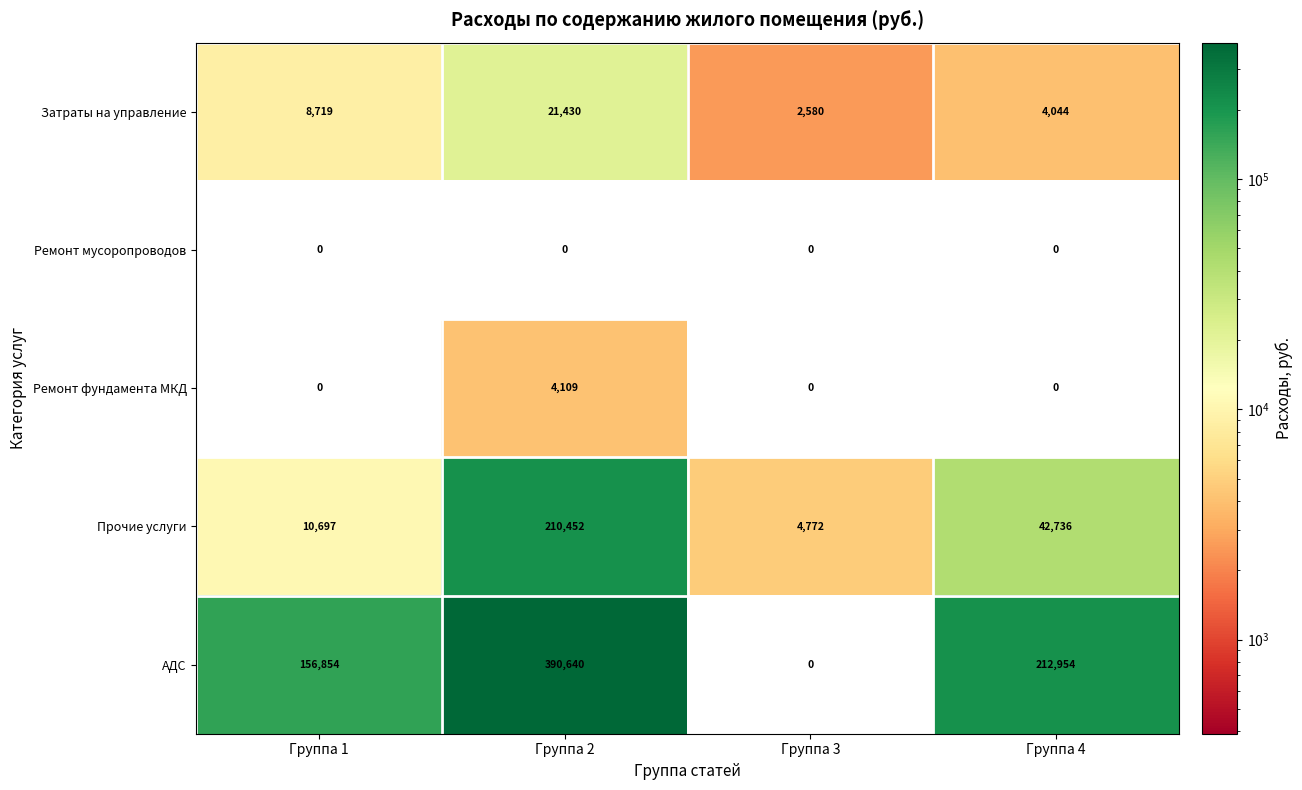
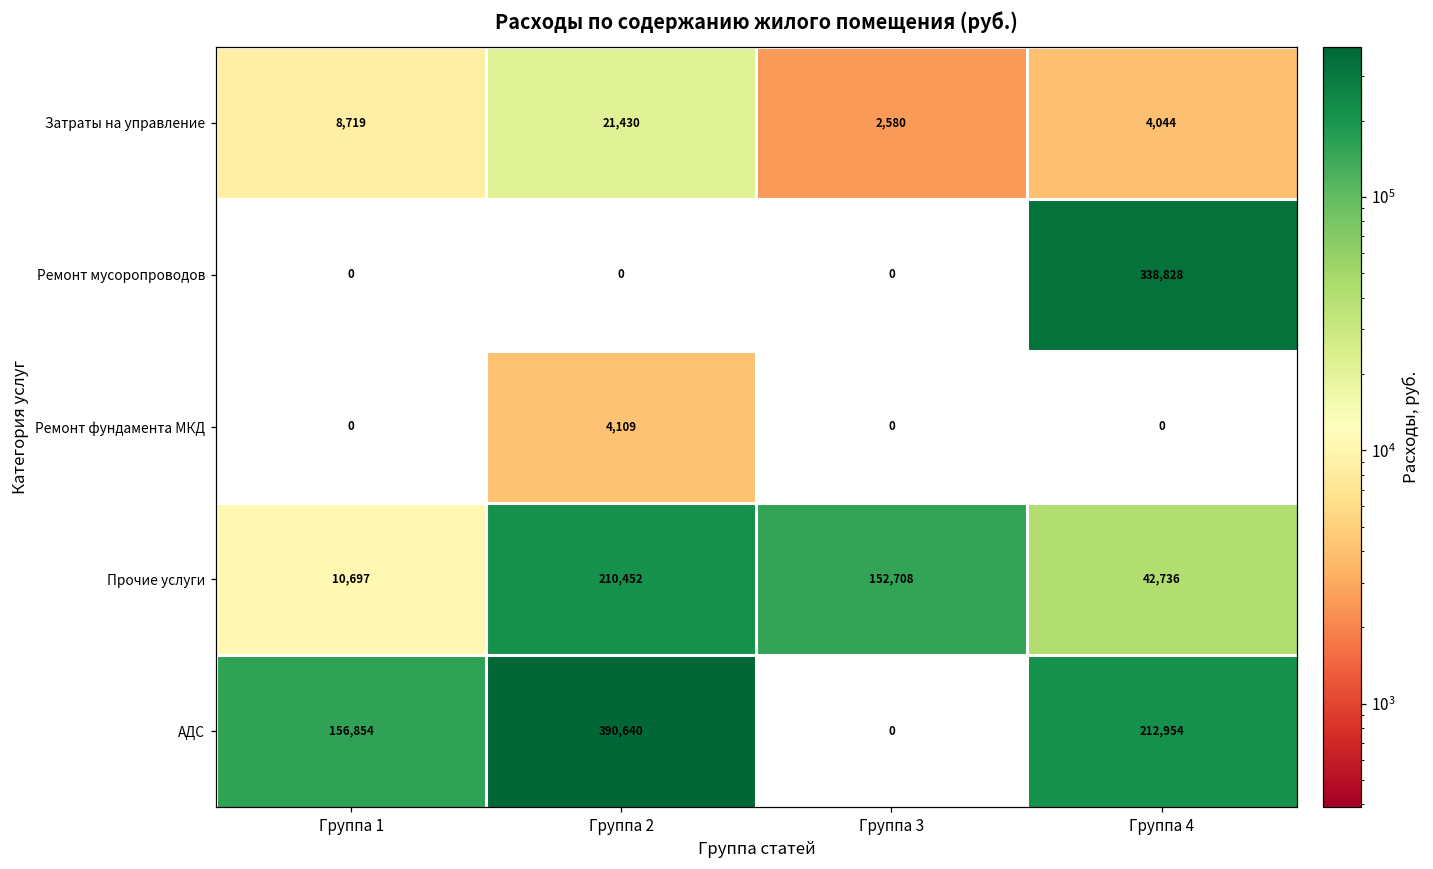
Ремонт мусоропроводов, Группа 4: 0 -> 338,828
Прочие услуги, Группа 3: 4,772 -> 152,708
